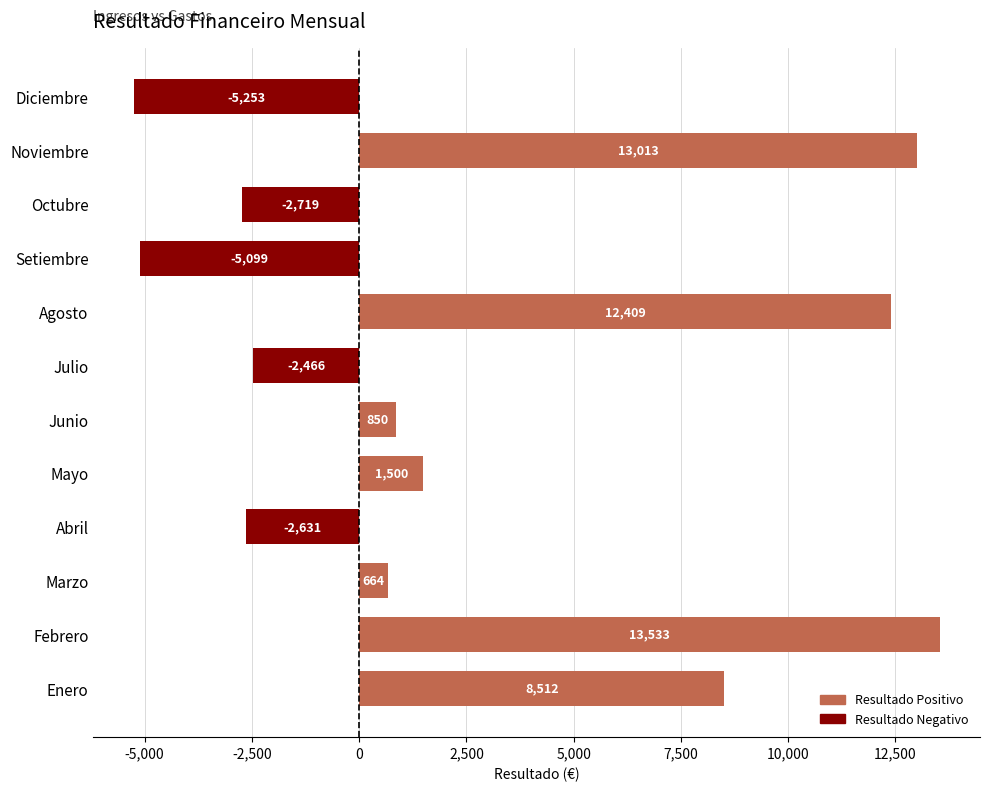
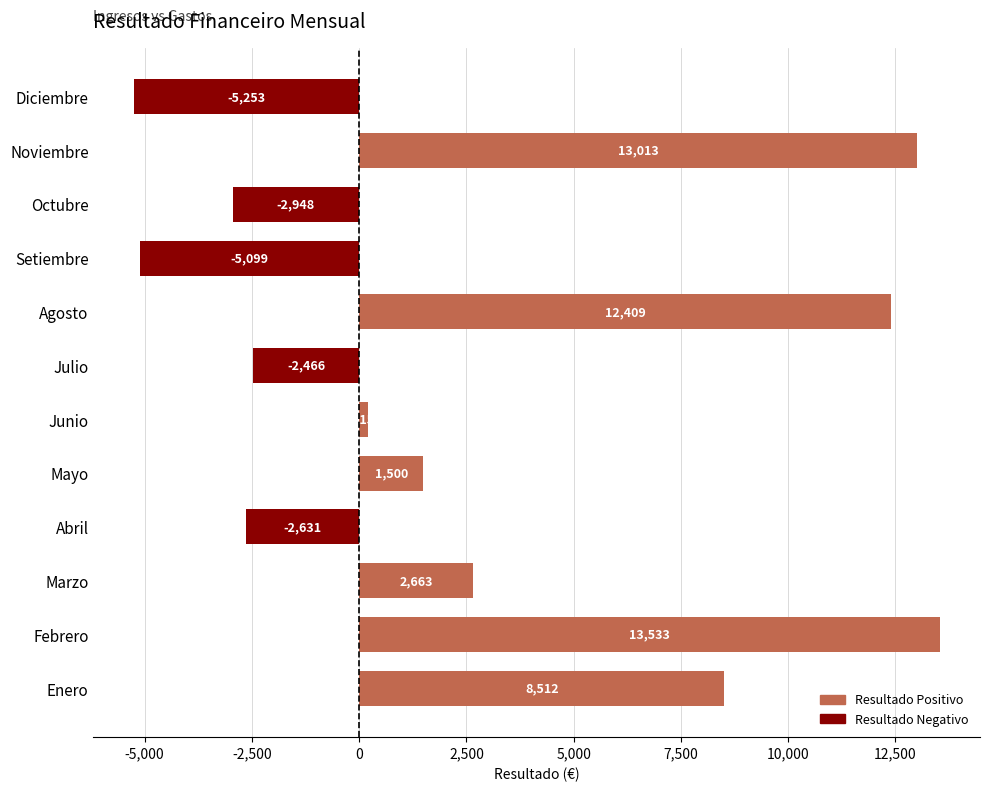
Octubre: -2,719 -> -2,948
Junio: 900 -> 200
Marzo: 664 -> 2,663
